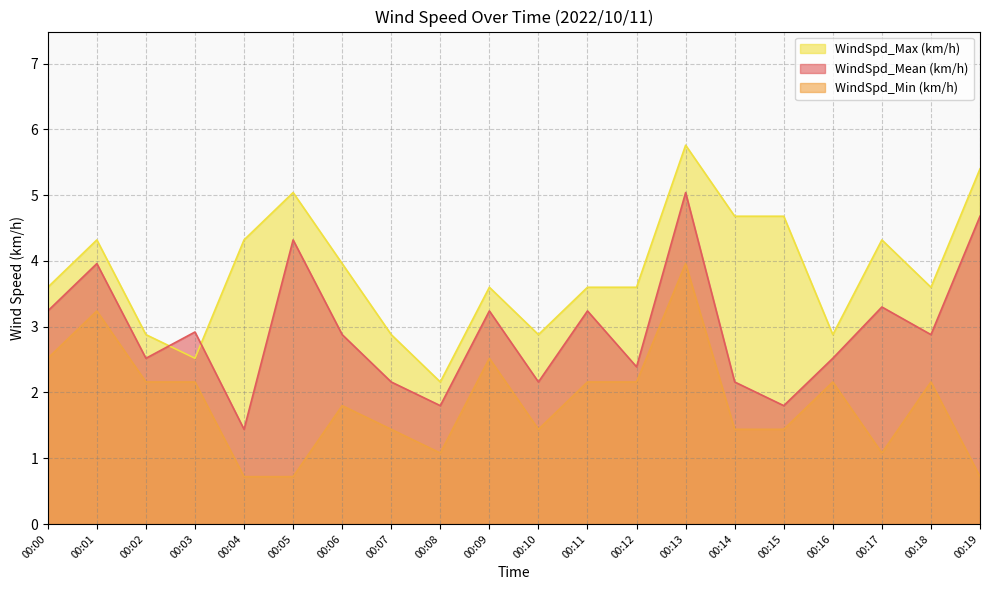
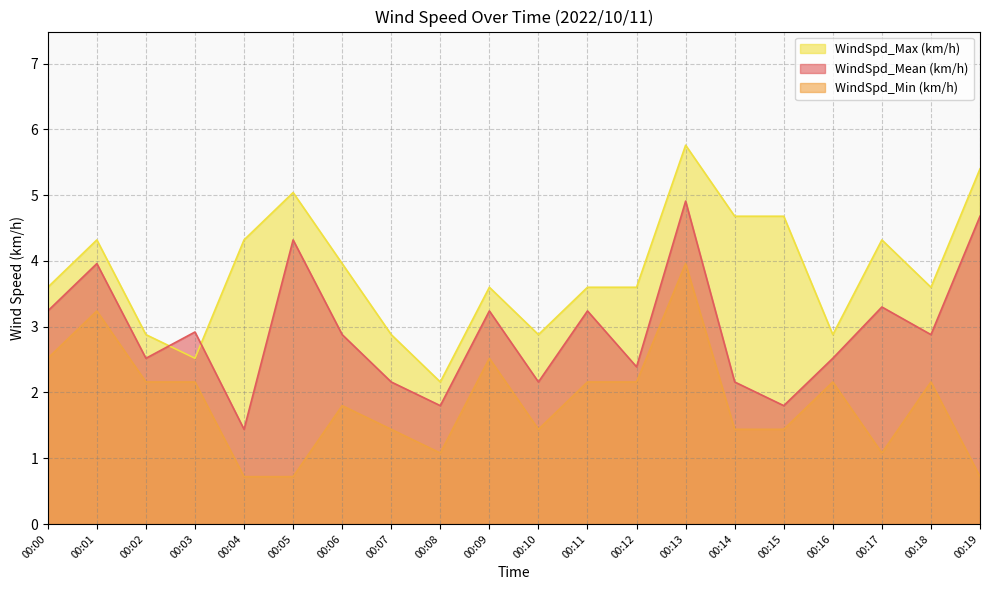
WindSpd_Mean (km/h), 00:13: 5.0 -> 4.9
